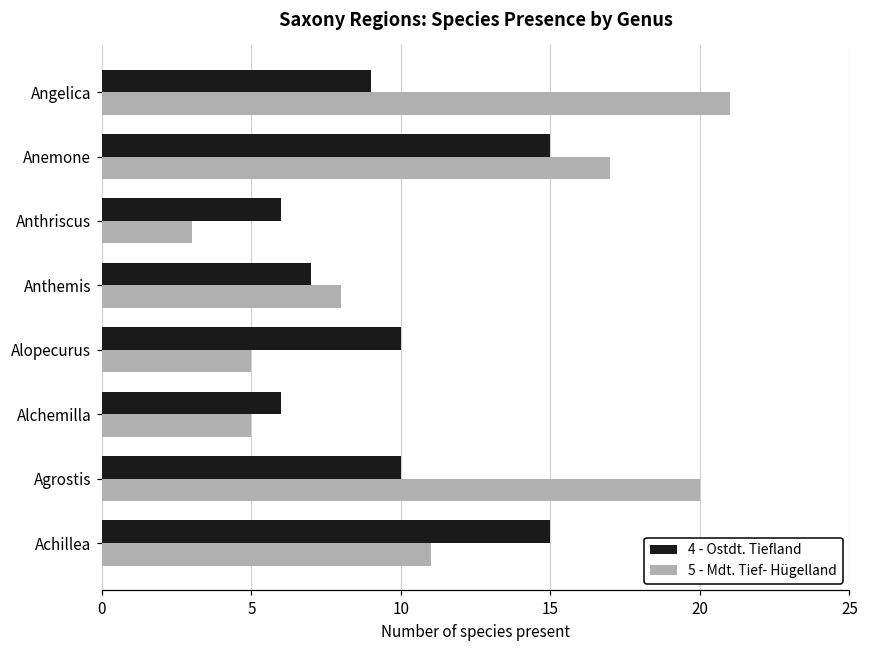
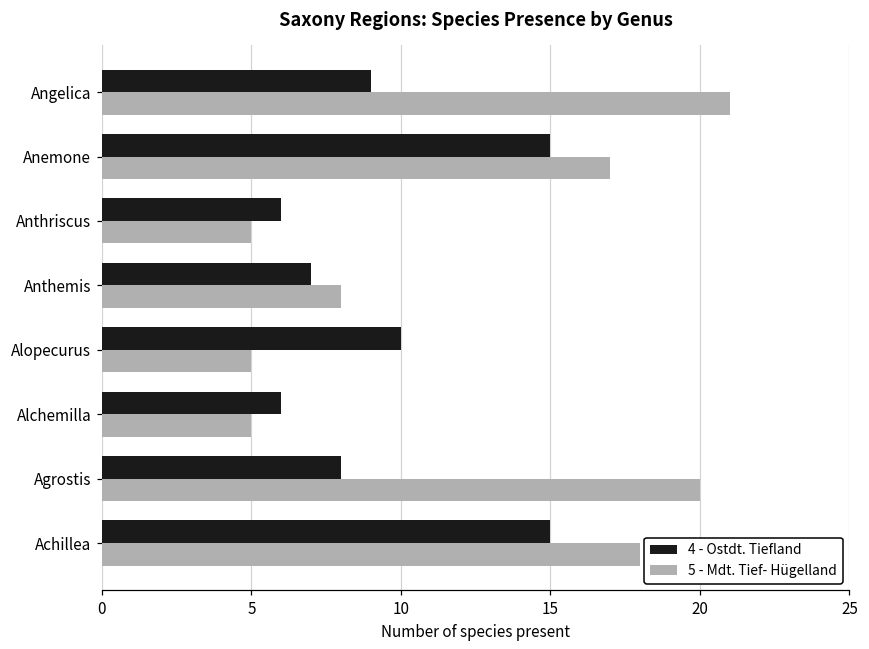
5 - Mdt. Tief- Hügelland, Anthriscus: 3 -> 5
4 - Ostdt. Tiefland, Agrostis: 10 -> 8
5 - Mdt. Tief- Hügelland, Achillea: 11 -> 18
